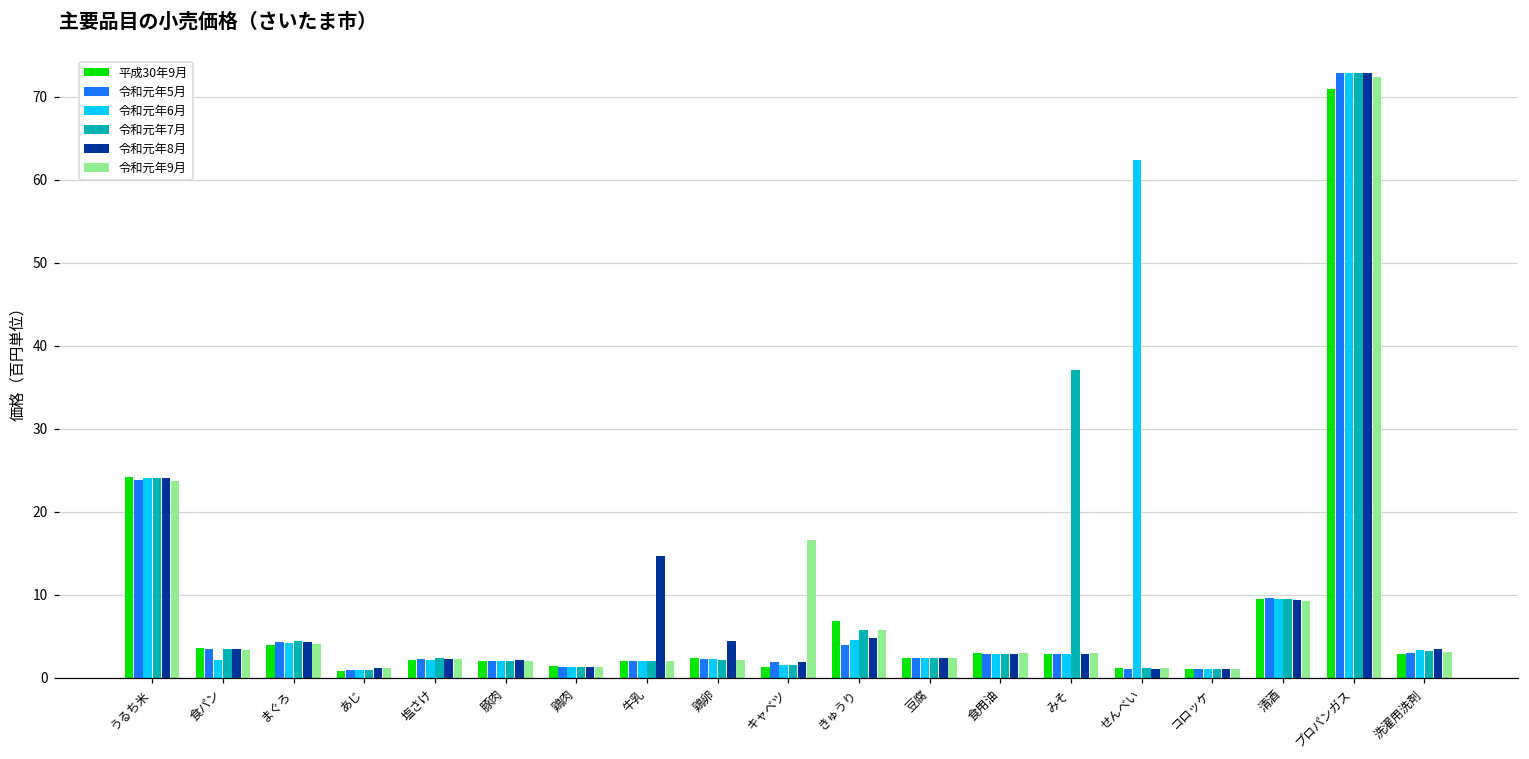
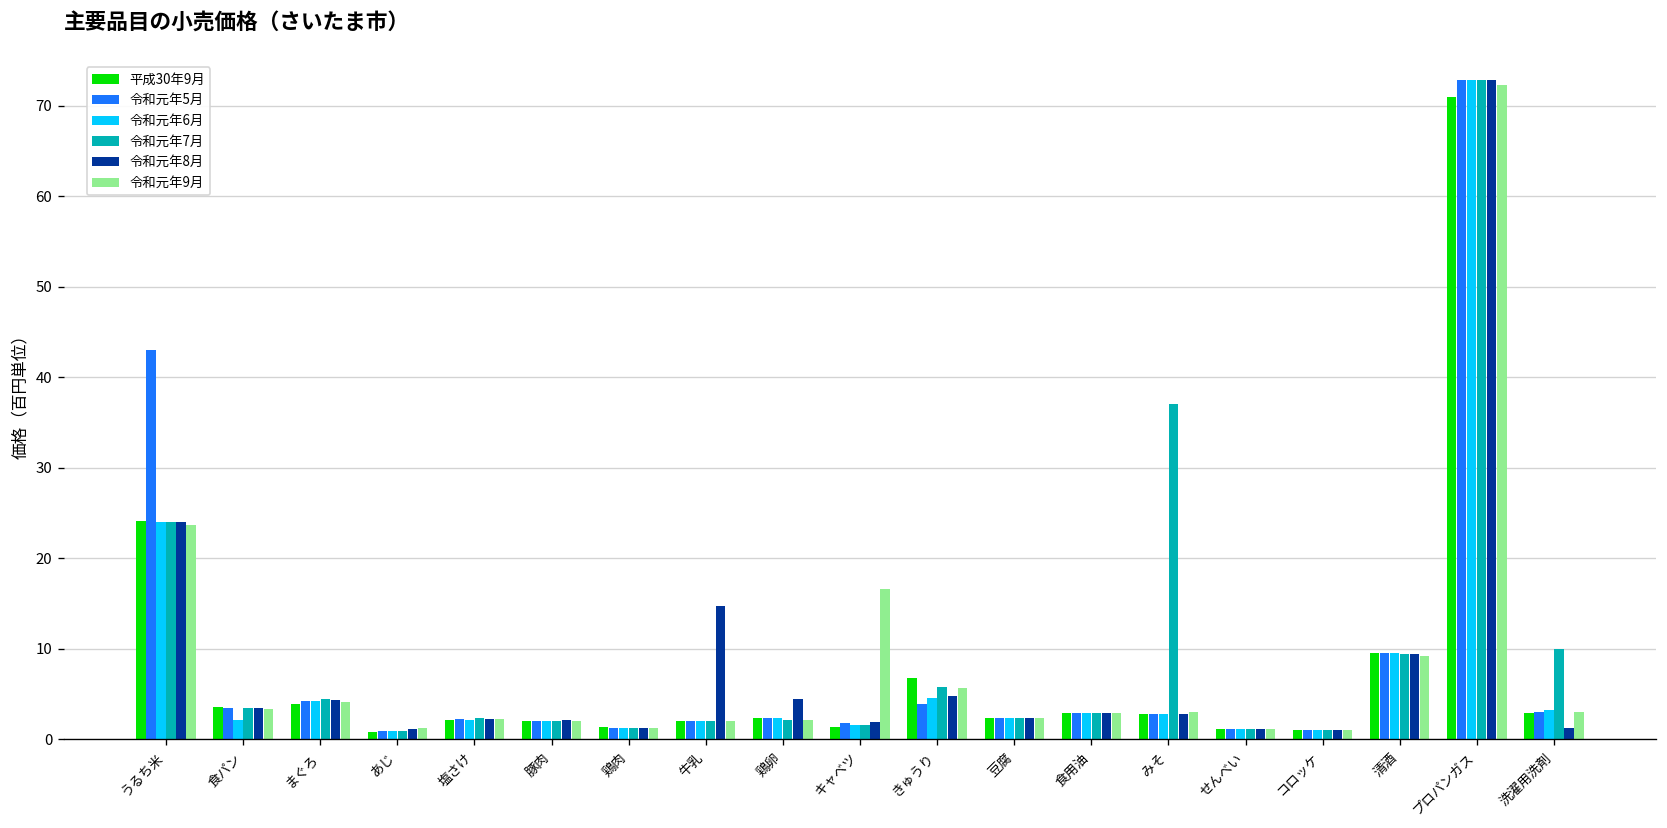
令和元年5月, うるち米: 24 -> 43
令和元年6月, せんべい: 62 -> 1
令和元年7月, 洗濯用洗剤: 3 -> 10
令和元年8月, 洗濯用洗剤: 3 -> 1
